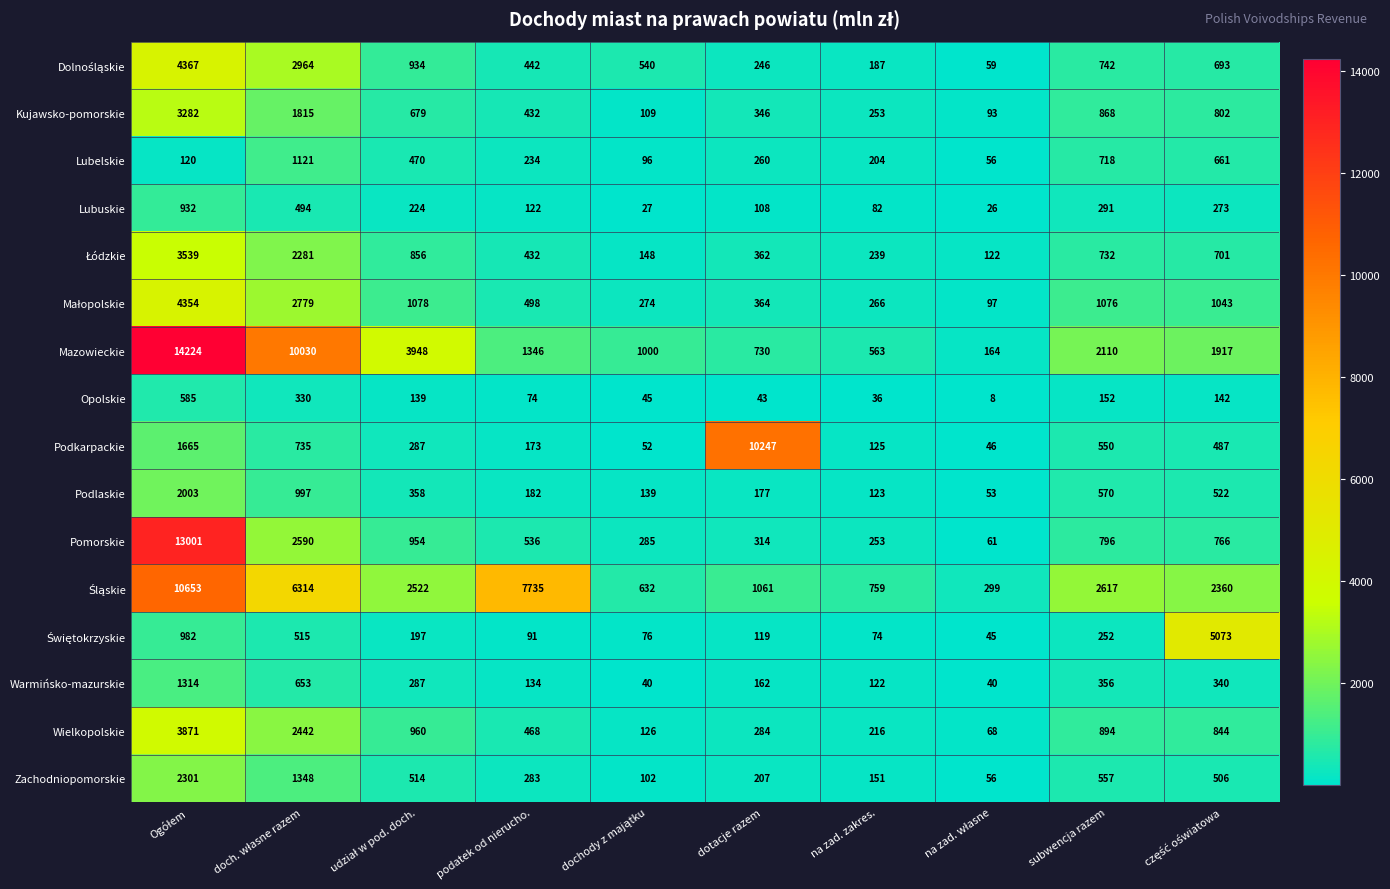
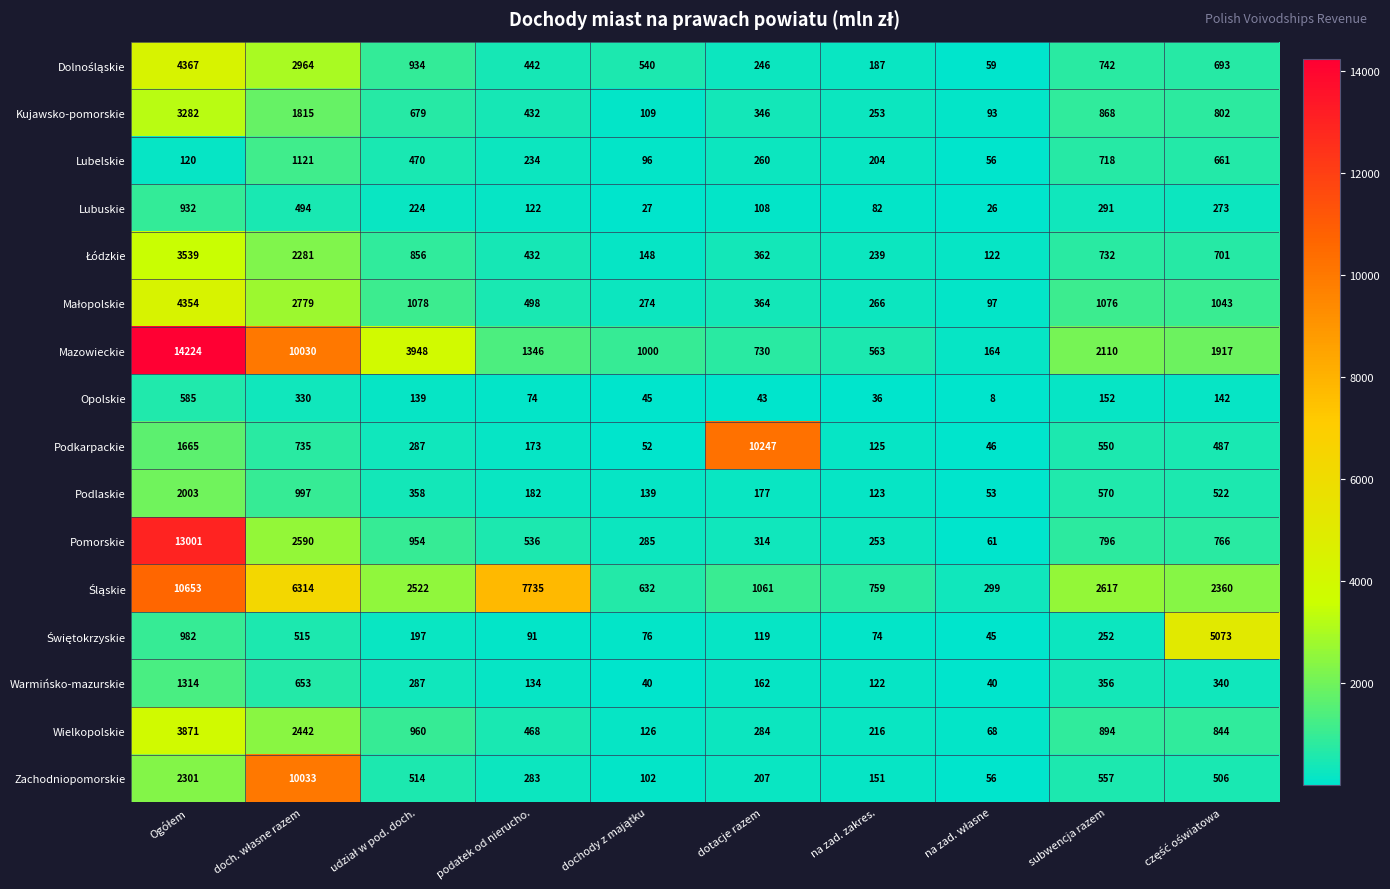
Zachodniopomorskie, doch. własne razem: 1348 -> 10033
